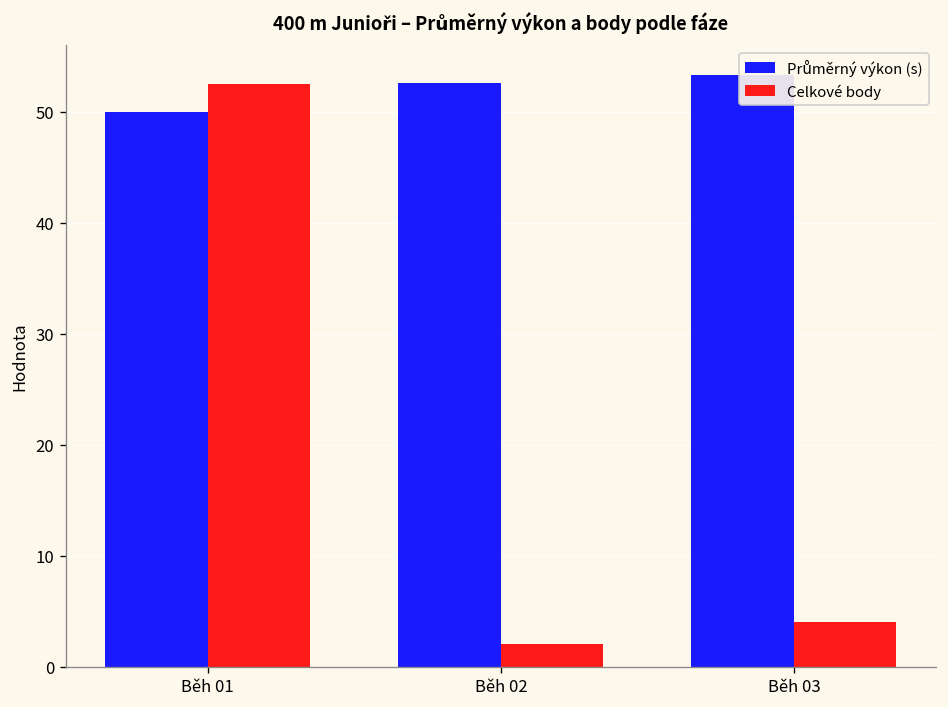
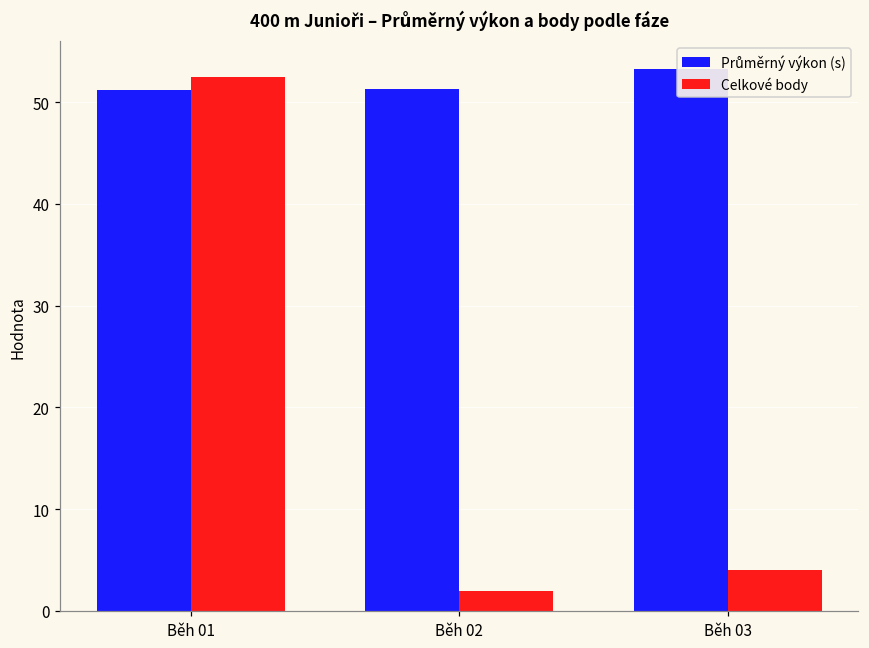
Průměrný výkon (s), Běh 01: 50 -> 51
Průměrný výkon (s), Běh 02: 53 -> 51
